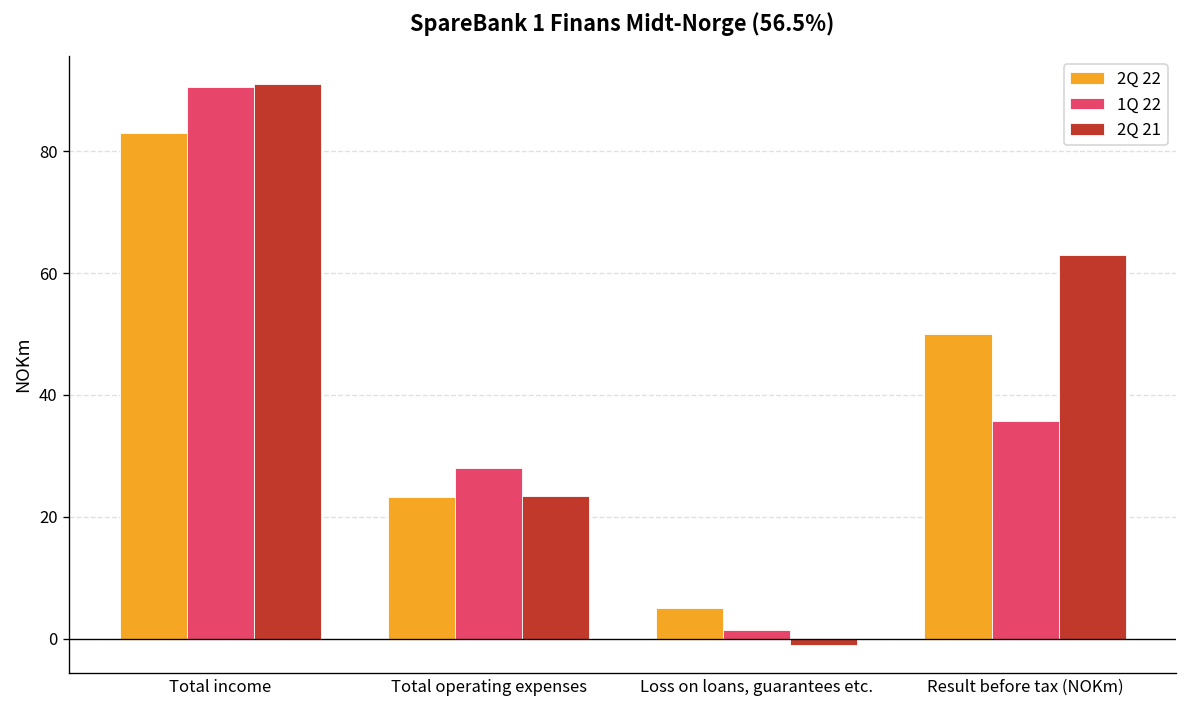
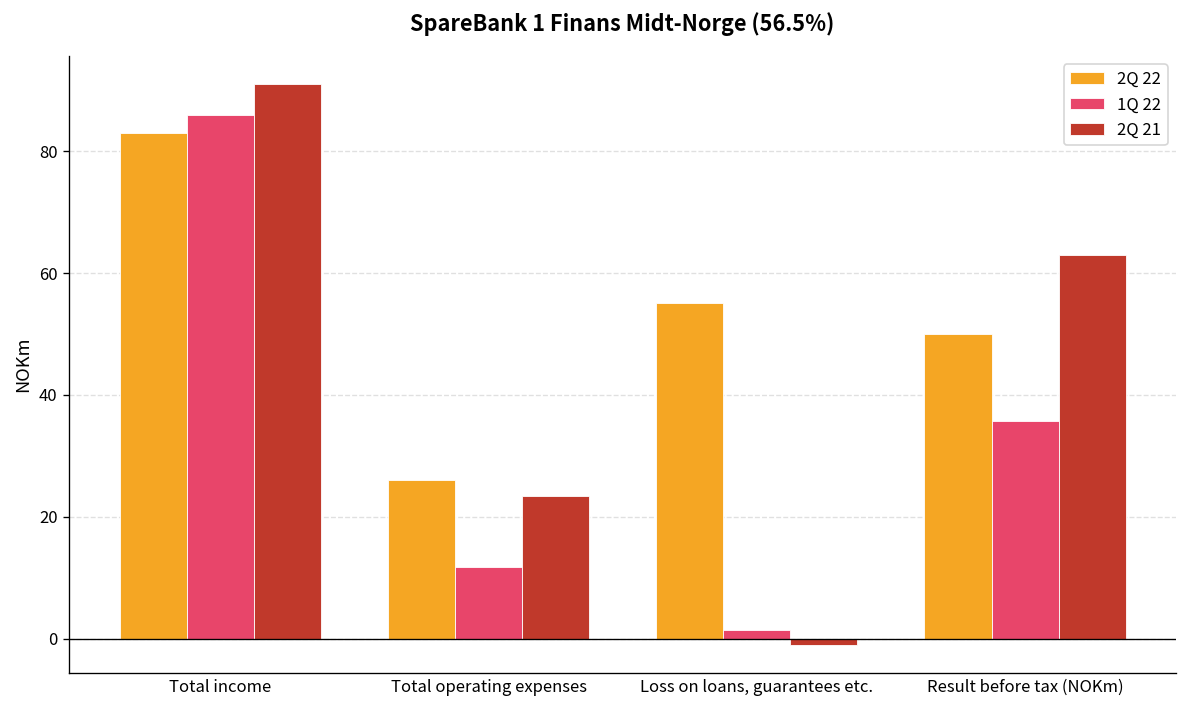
1Q 22, Total income: 91 -> 86
2Q 22, Total operating expenses: 23 -> 26
1Q 22, Total operating expenses: 28 -> 12
2Q 22, Loss on loans, guarantees etc.: 5 -> 55
